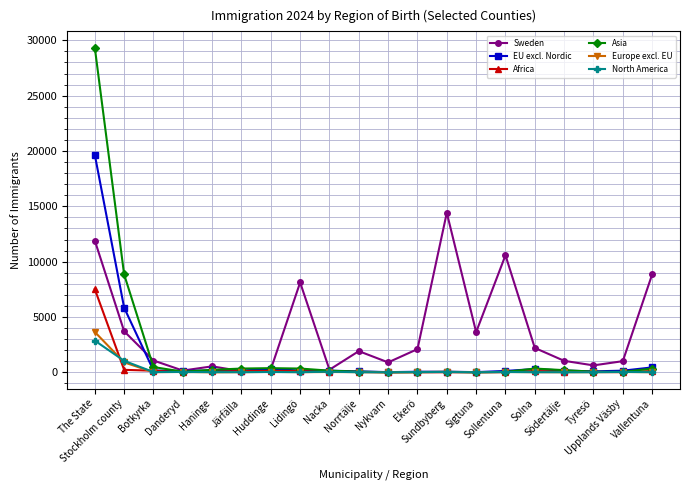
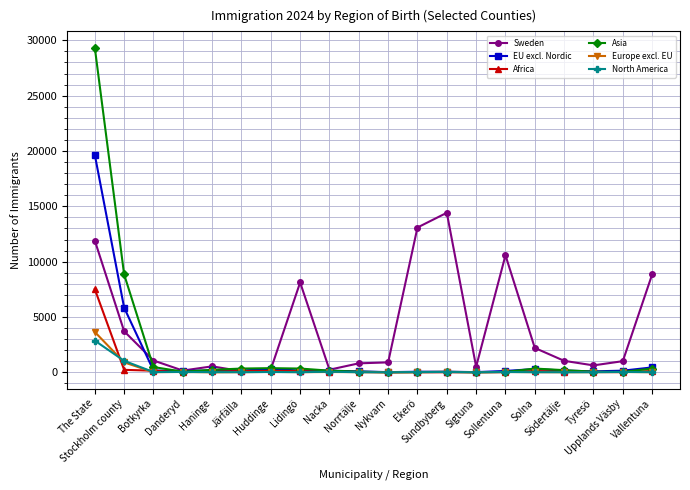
Sweden, Norrtälje: 1900 -> 800
Sweden, Ekerö: 2100 -> 13100
Sweden, Sigtuna: 3600 -> 500
